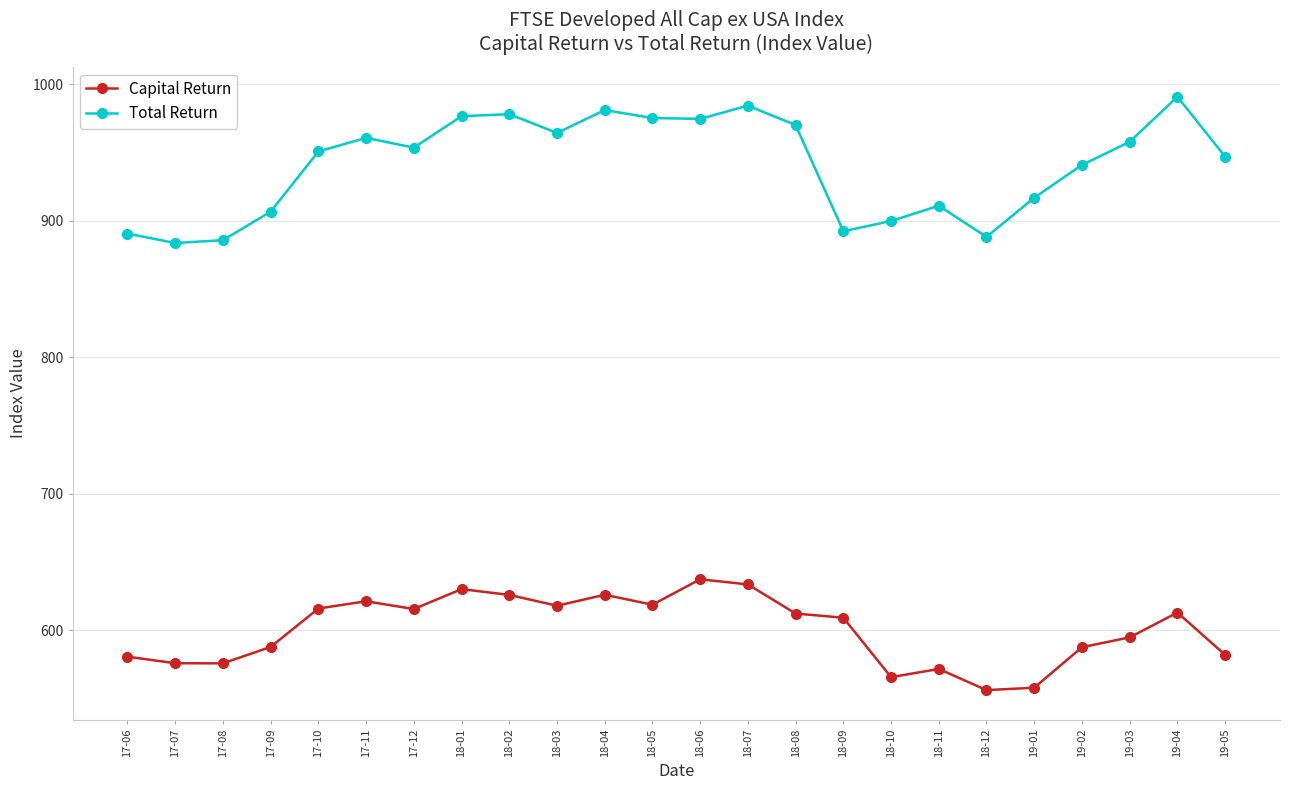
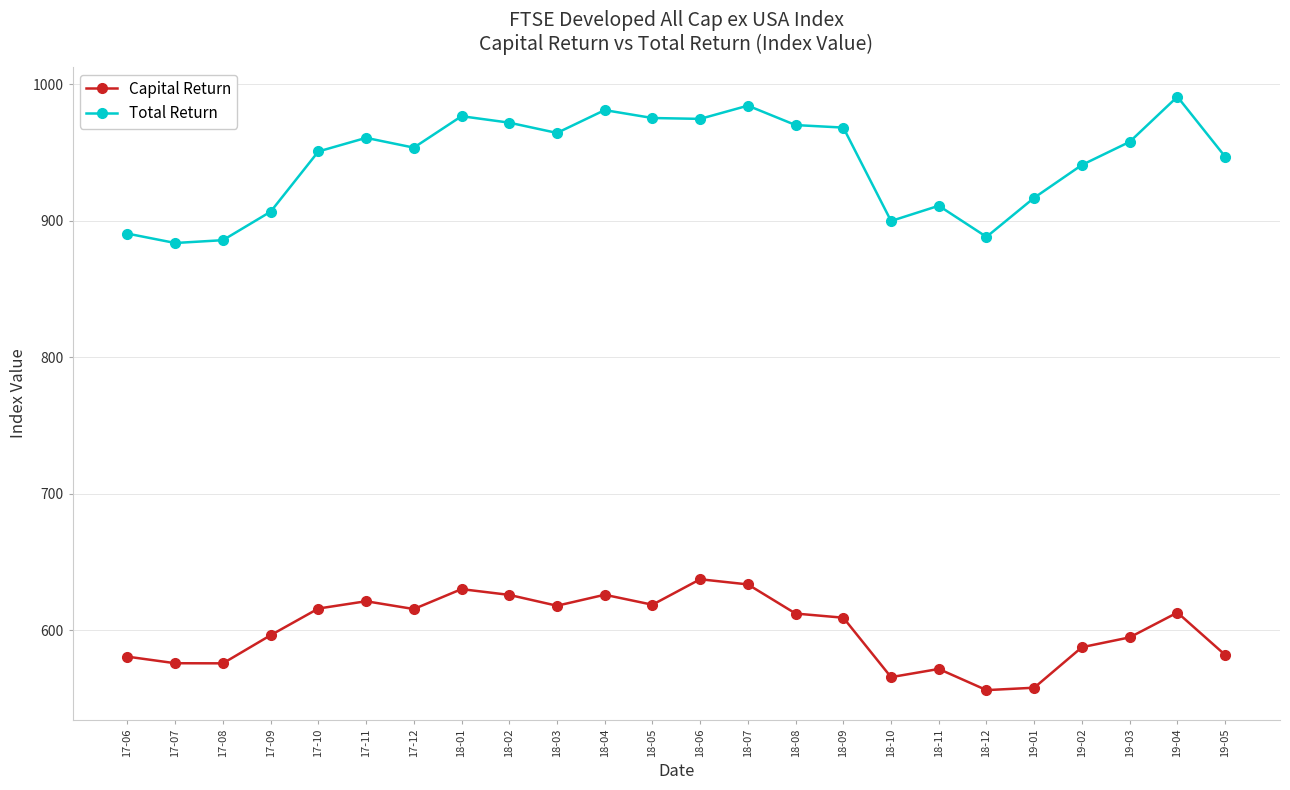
Capital Return, 17-09: 588 -> 597
Total Return, 18-02: 978 -> 972
Total Return, 18-09: 892 -> 968
